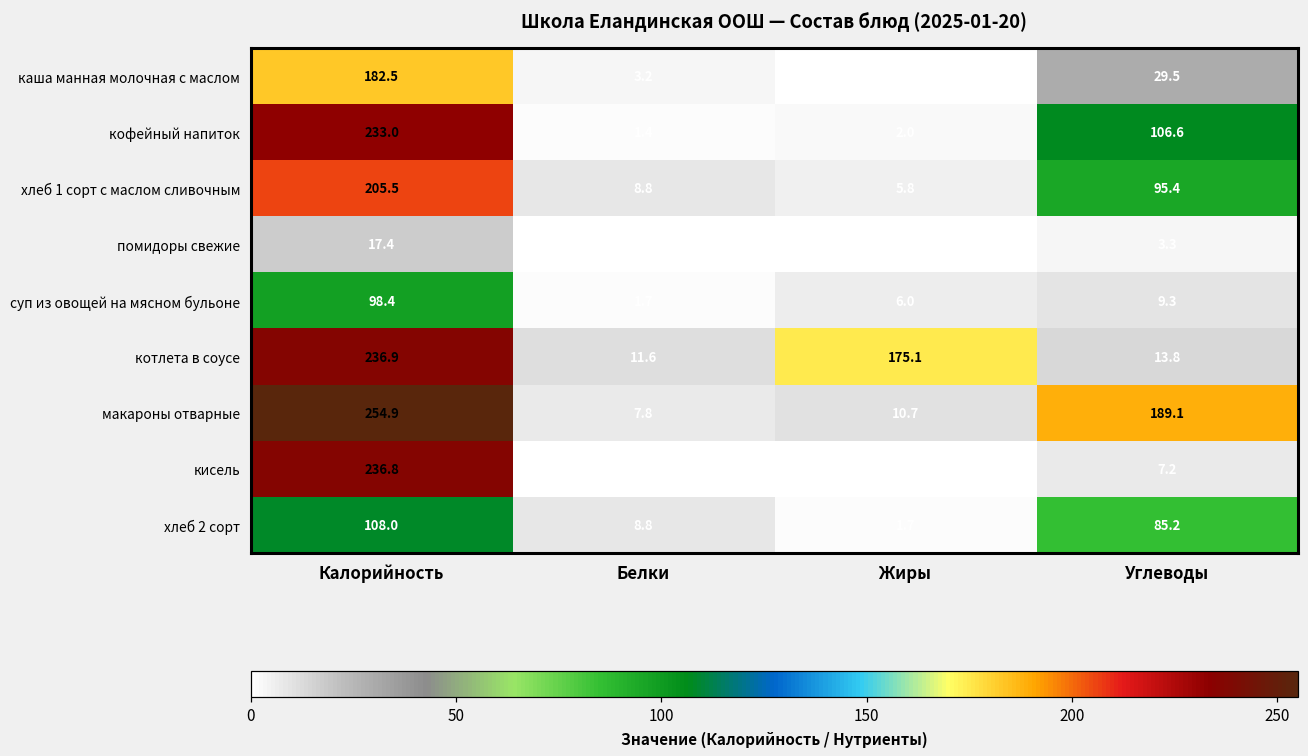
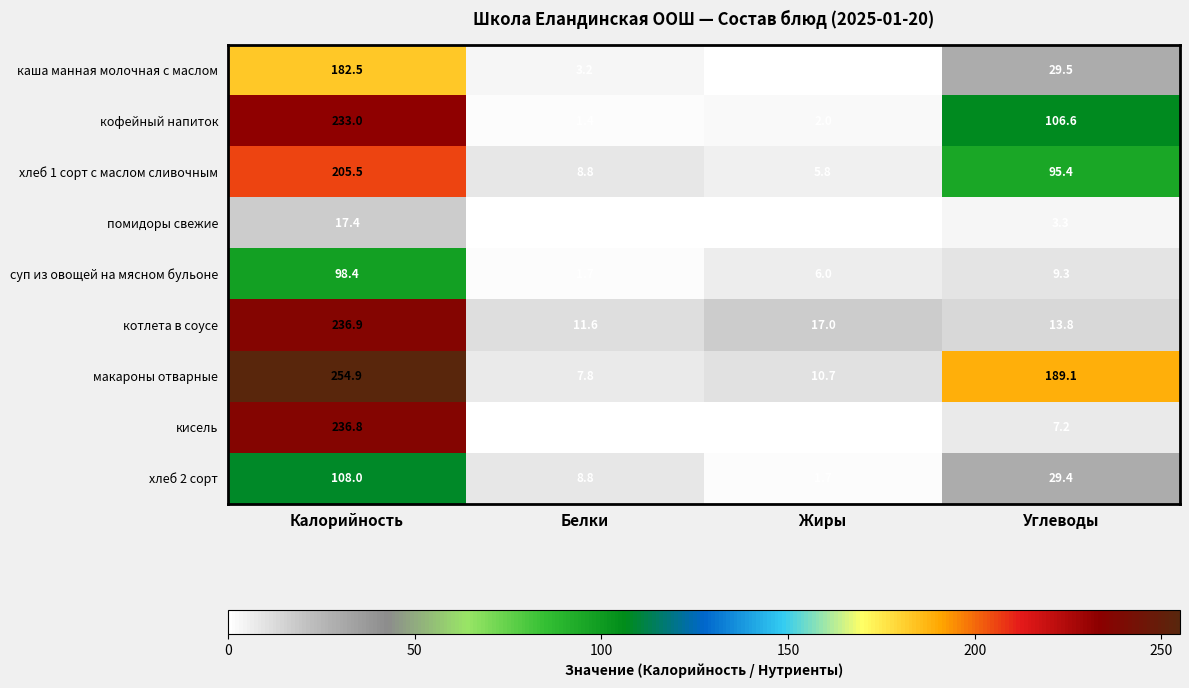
котлета в соусе, Жиры: 175.1 -> 17.0
хлеб 2 сорт, Углеводы: 85.2 -> 29.4
